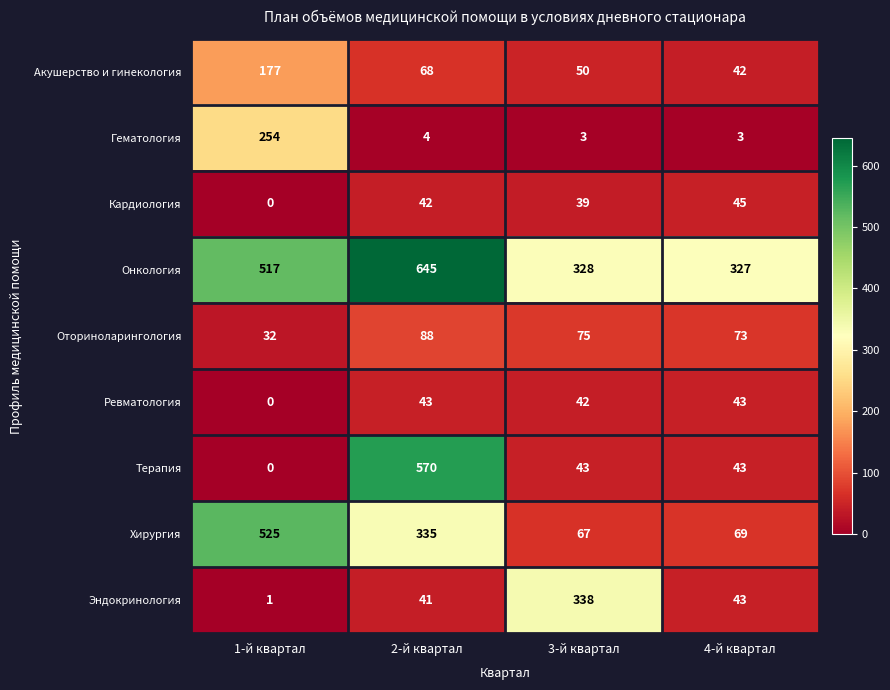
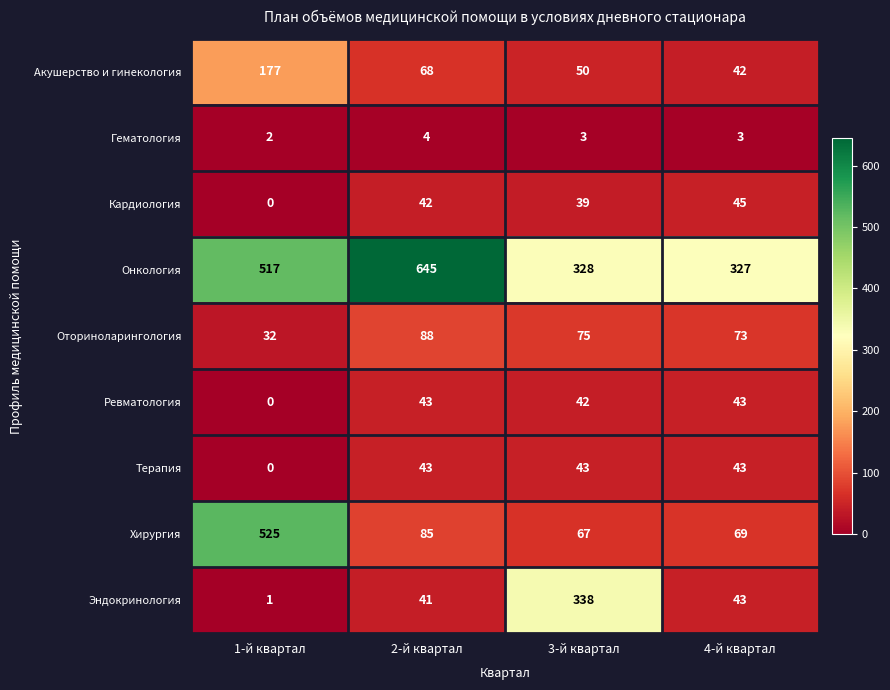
Гематология, 1-й квартал: 254 -> 2
Терапия, 2-й квартал: 570 -> 43
Хирургия, 2-й квартал: 335 -> 85
